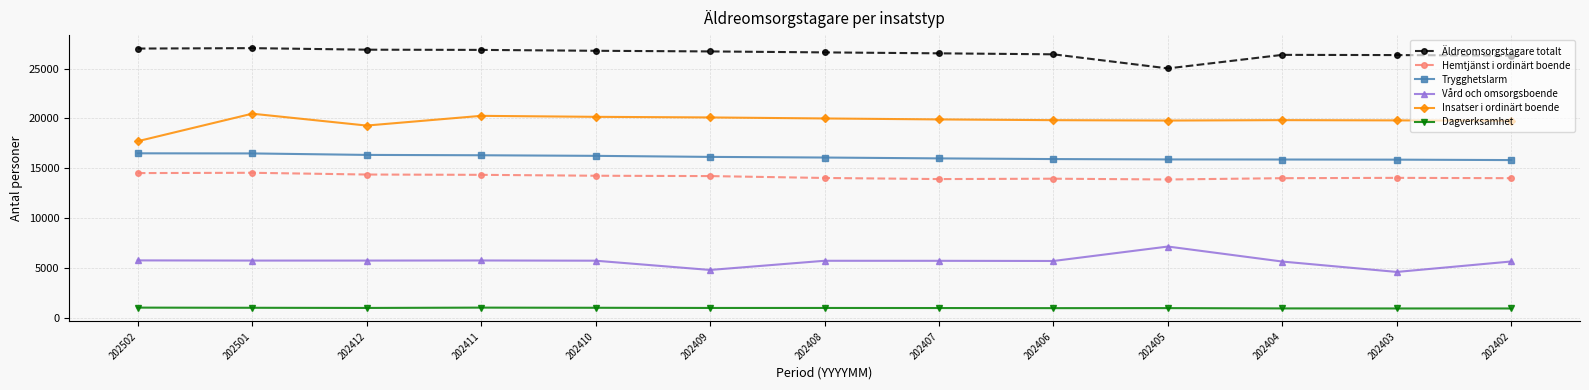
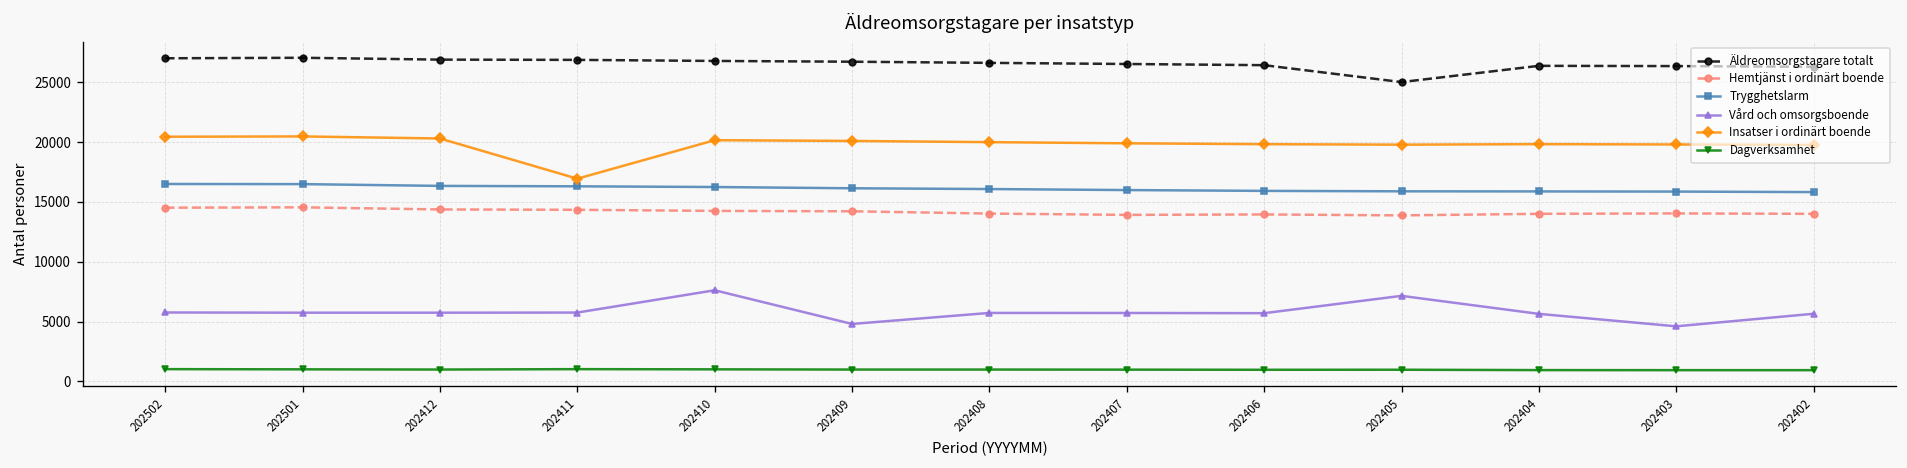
Insatser i ordinärt boende, 202502: 18000 -> 20000
Insatser i ordinärt boende, 202412: 19000 -> 20000
Insatser i ordinärt boende, 202411: 20000 -> 17000
Vård och omsorgsboende, 202410: 6000 -> 8000
